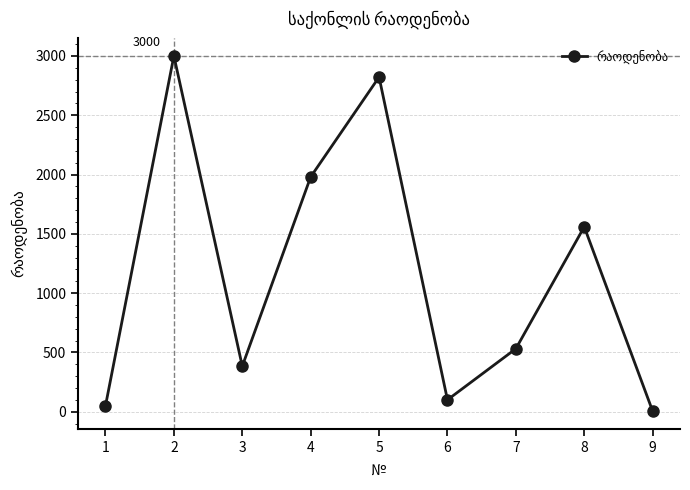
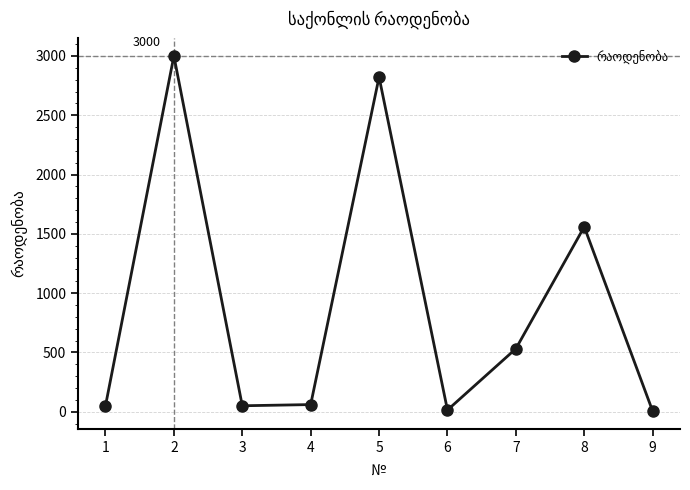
3: 380 -> 50
4: 1980 -> 60
6: 100 -> 10
